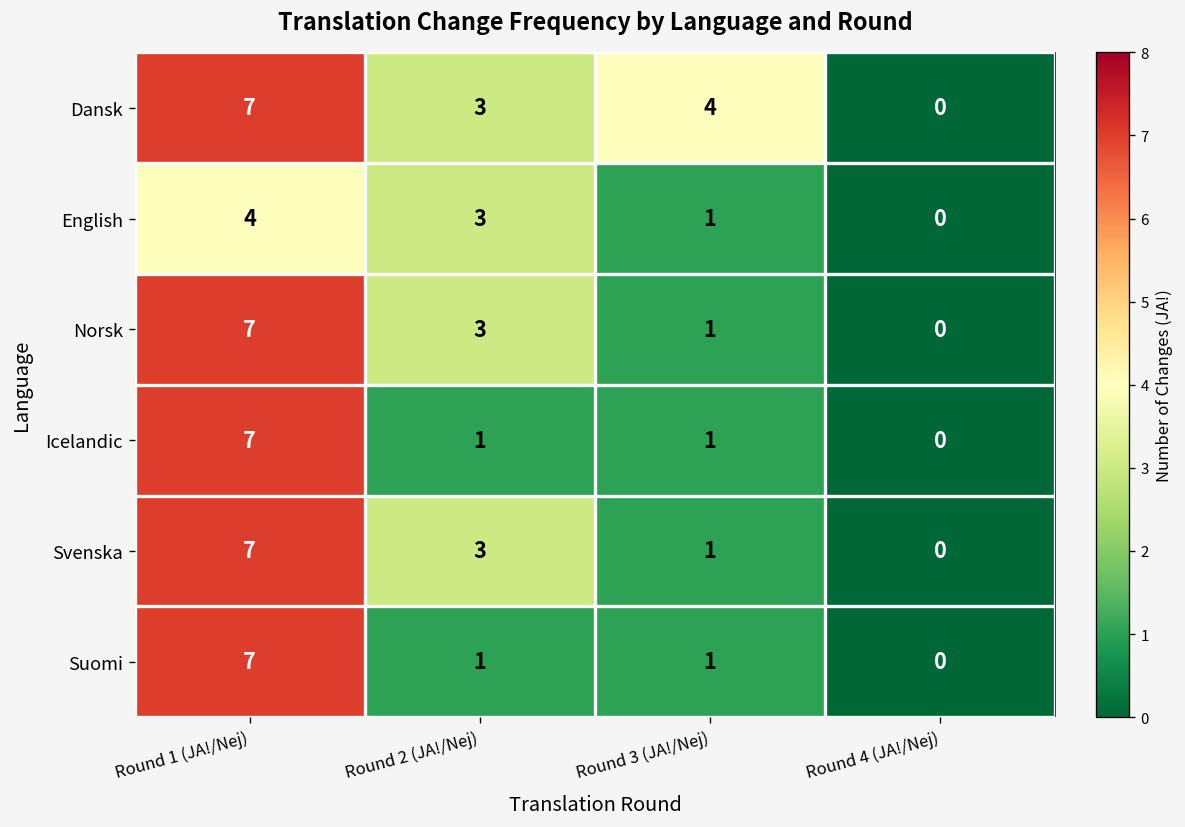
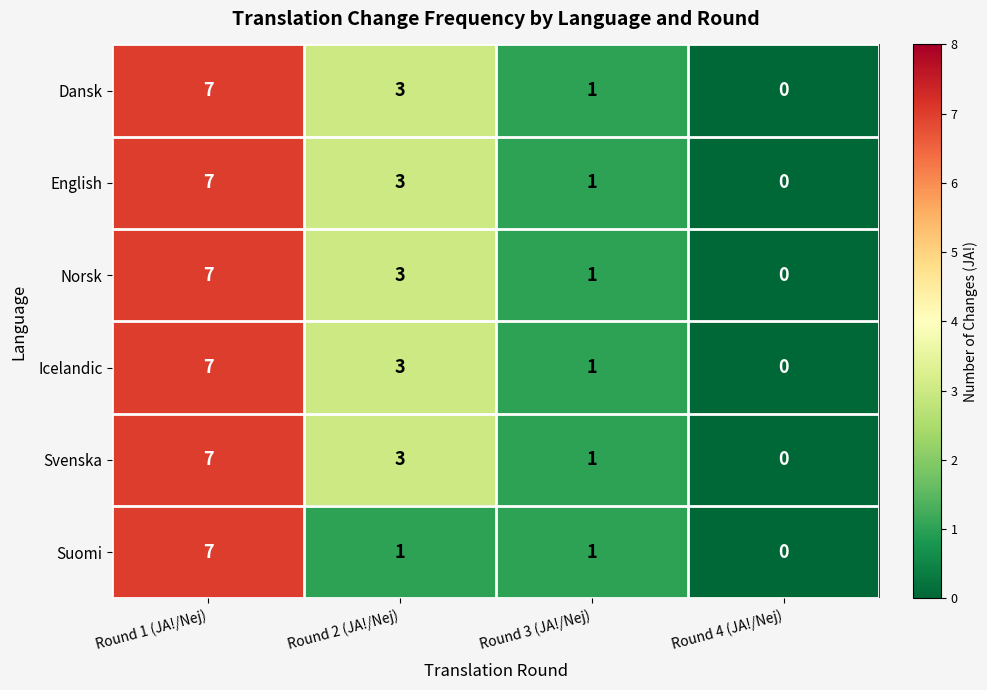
Dansk, Round 3 (JA!/Nej): 4 -> 1
English, Round 1 (JA!/Nej): 4 -> 7
Icelandic, Round 2 (JA!/Nej): 1 -> 3
